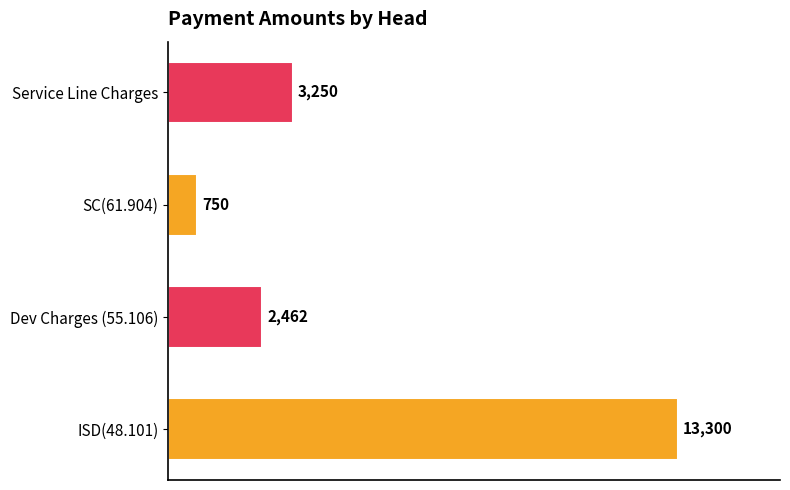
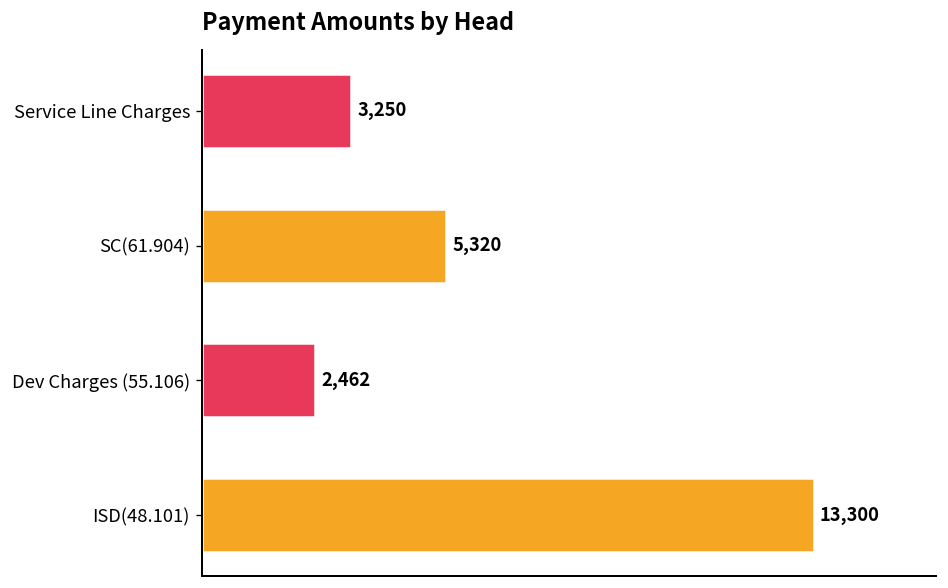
SC(61.904): 750 -> 5,320
